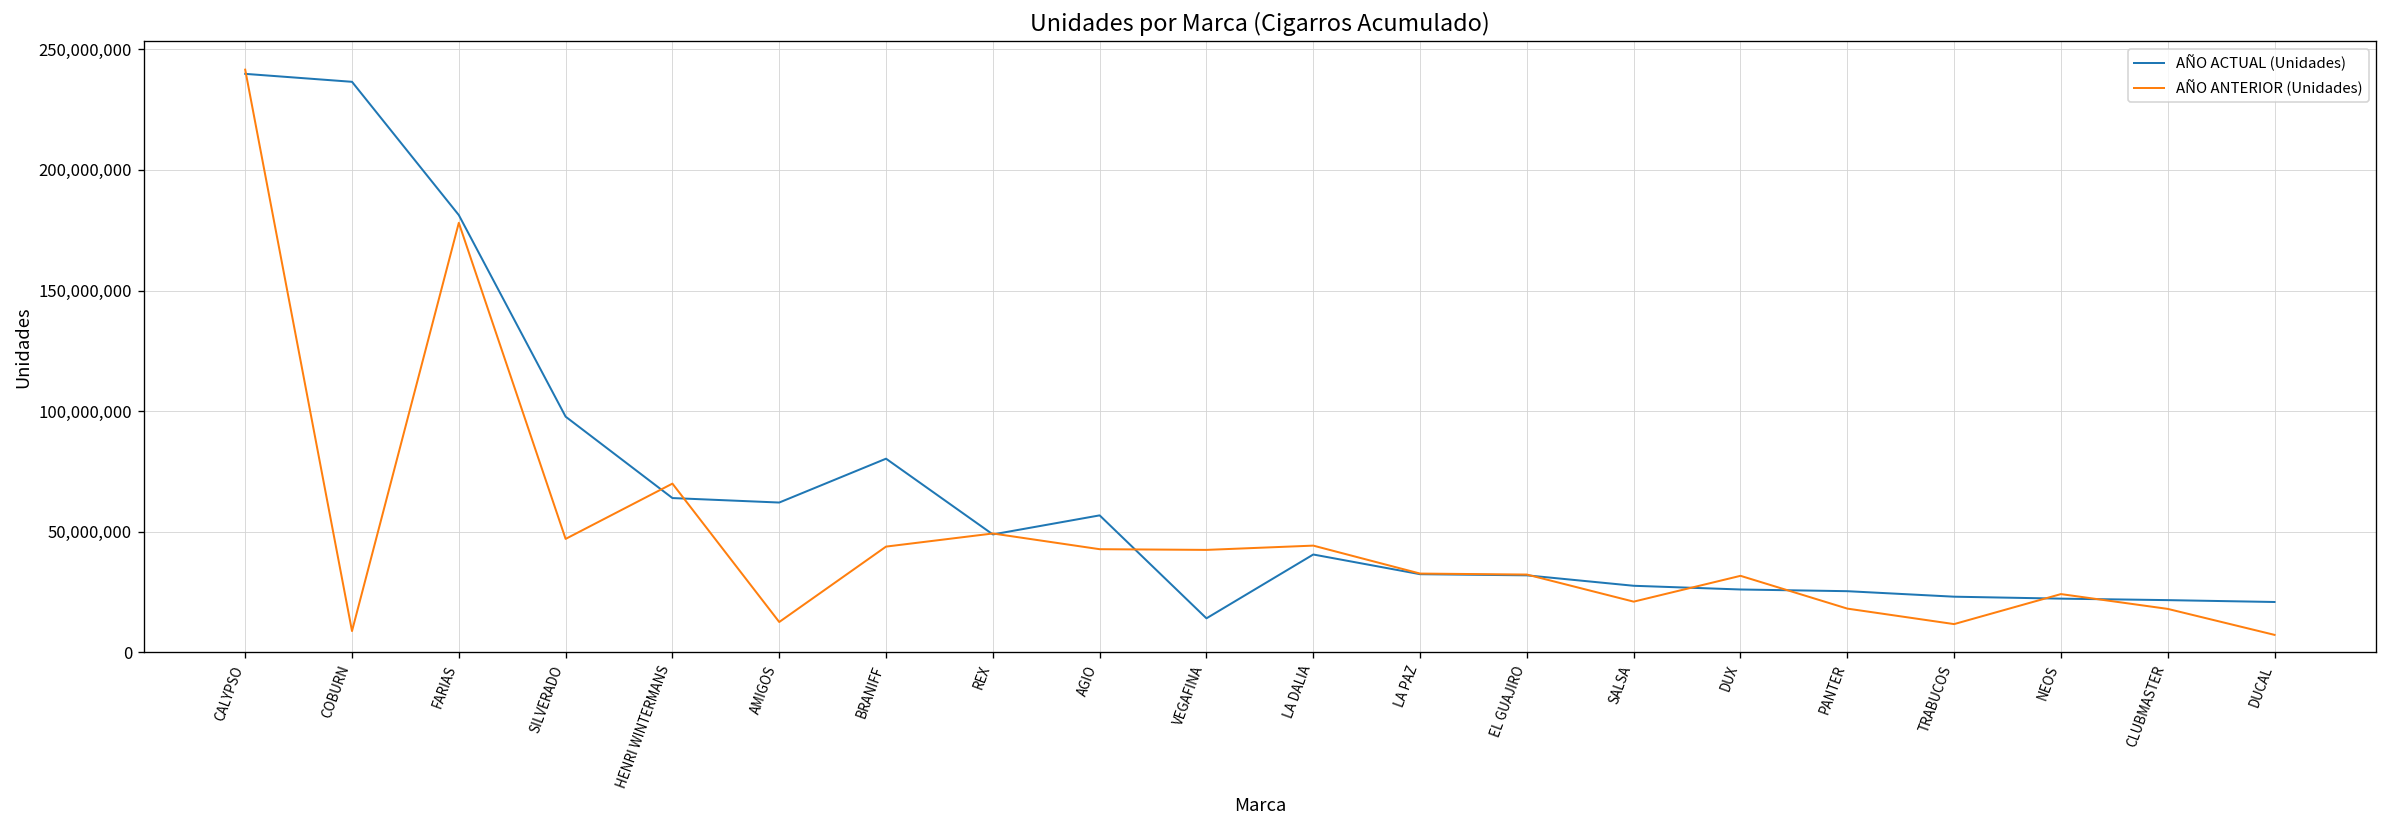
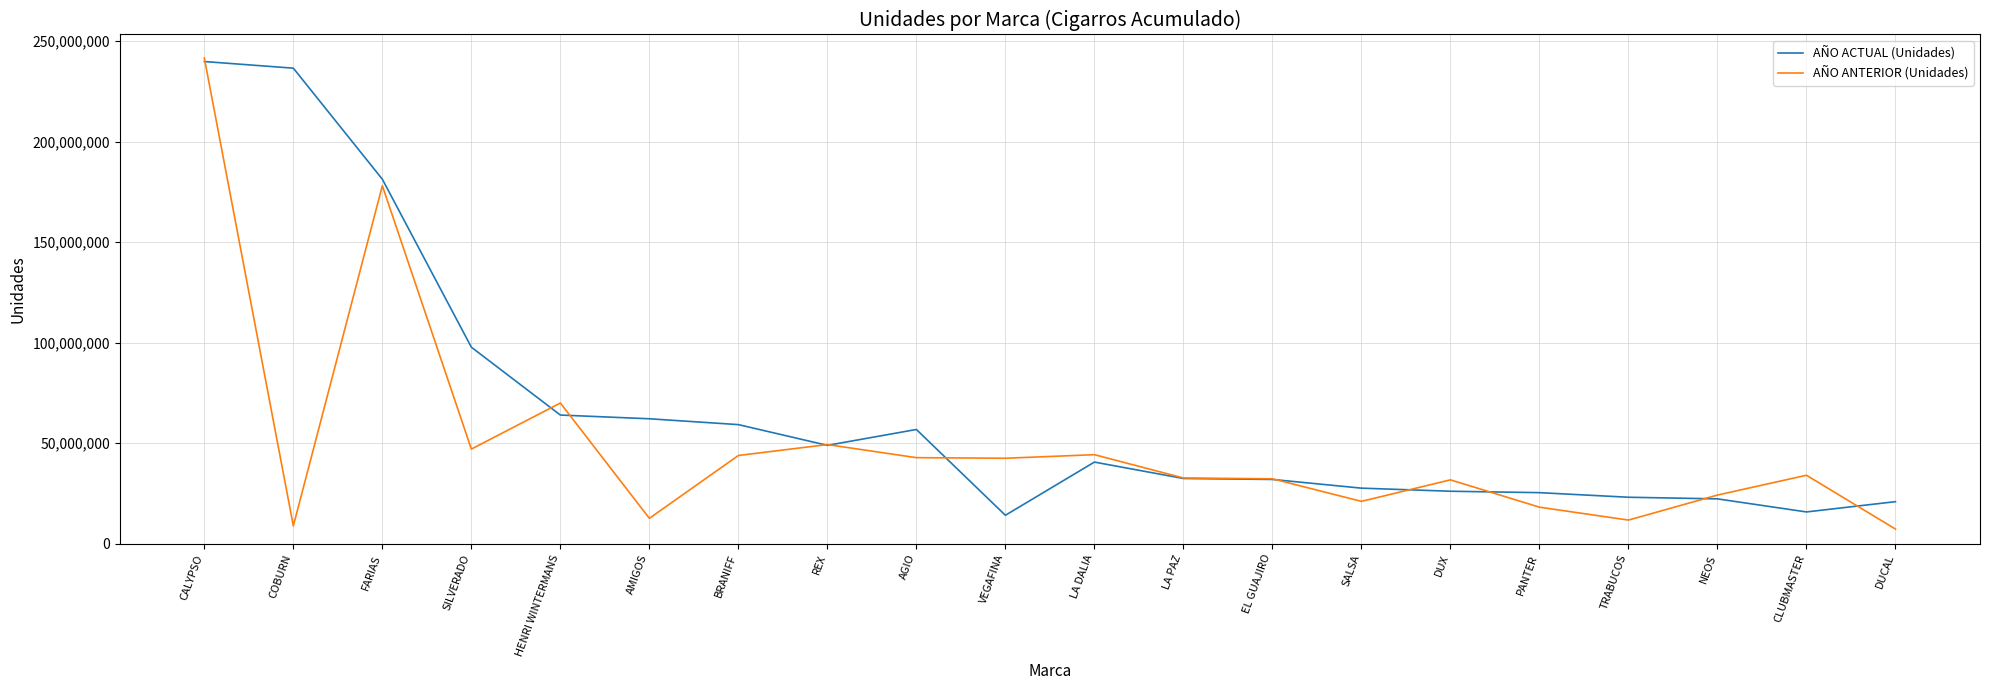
AÑO ACTUAL (Unidades), BRANIFF: 80,000,000 -> 59,000,000
AÑO ACTUAL (Unidades), CLUBMASTER: 22,000,000 -> 16,000,000
AÑO ANTERIOR (Unidades), CLUBMASTER: 18,000,000 -> 34,000,000
